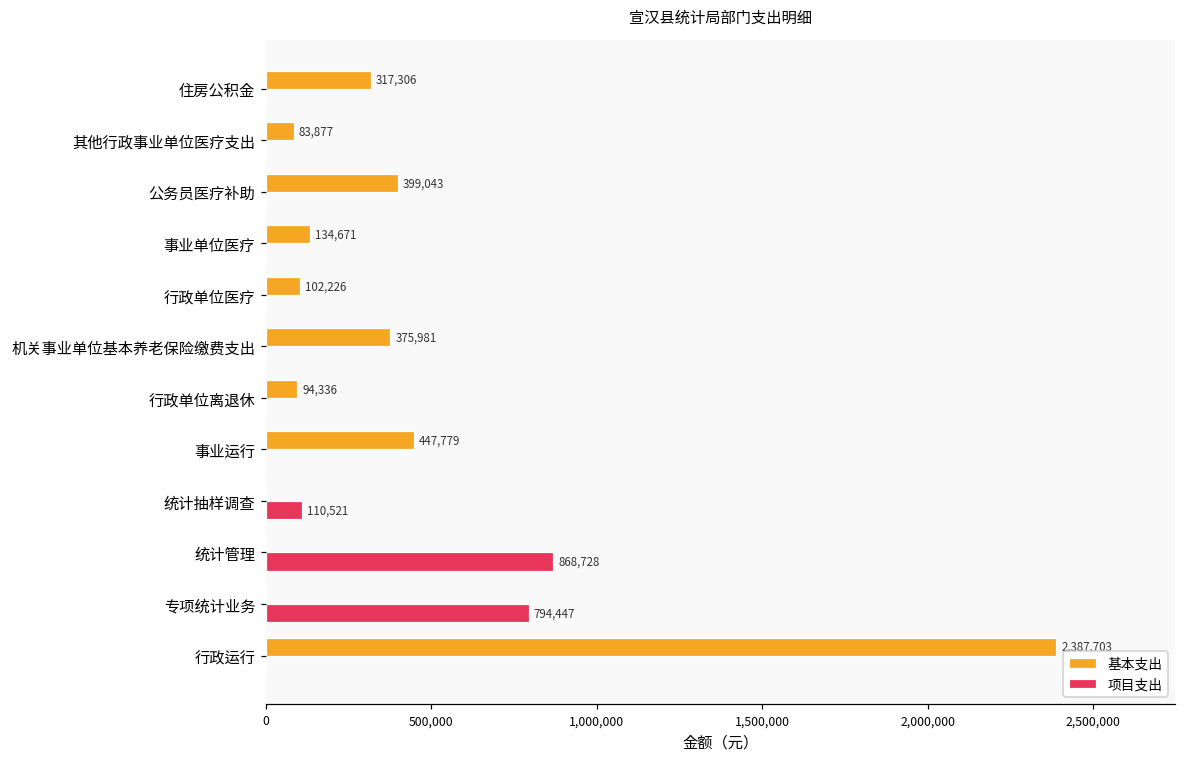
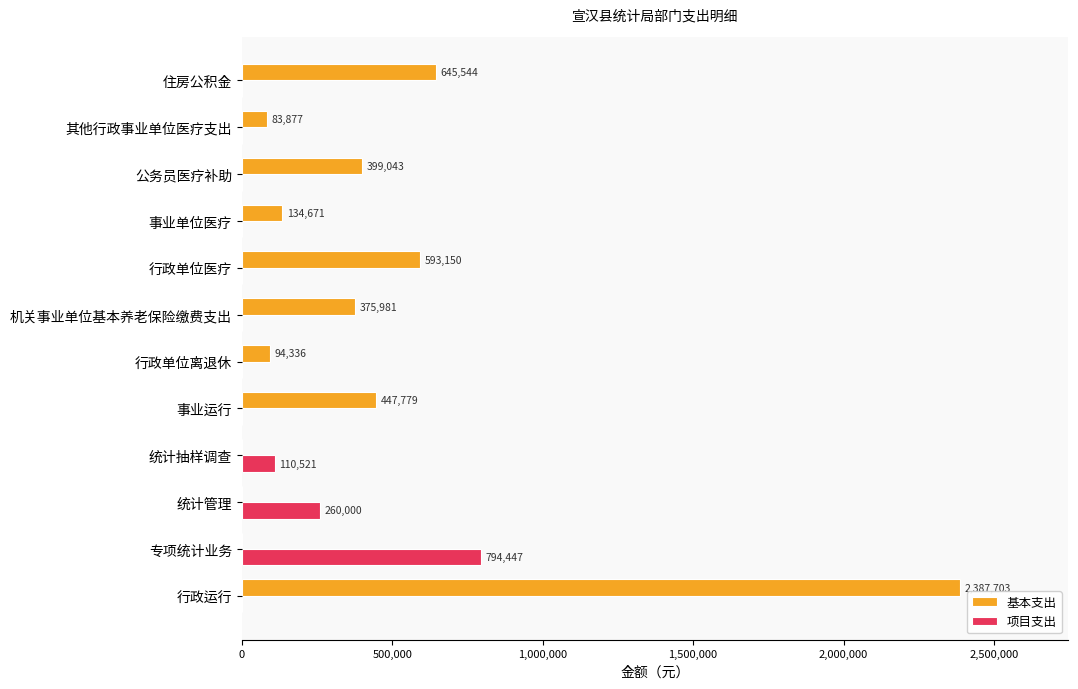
基本支出, 住房公积金: 317,306 -> 645,544
基本支出, 行政单位医疗: 102,226 -> 593,150
项目支出, 统计管理: 868,728 -> 260,000
